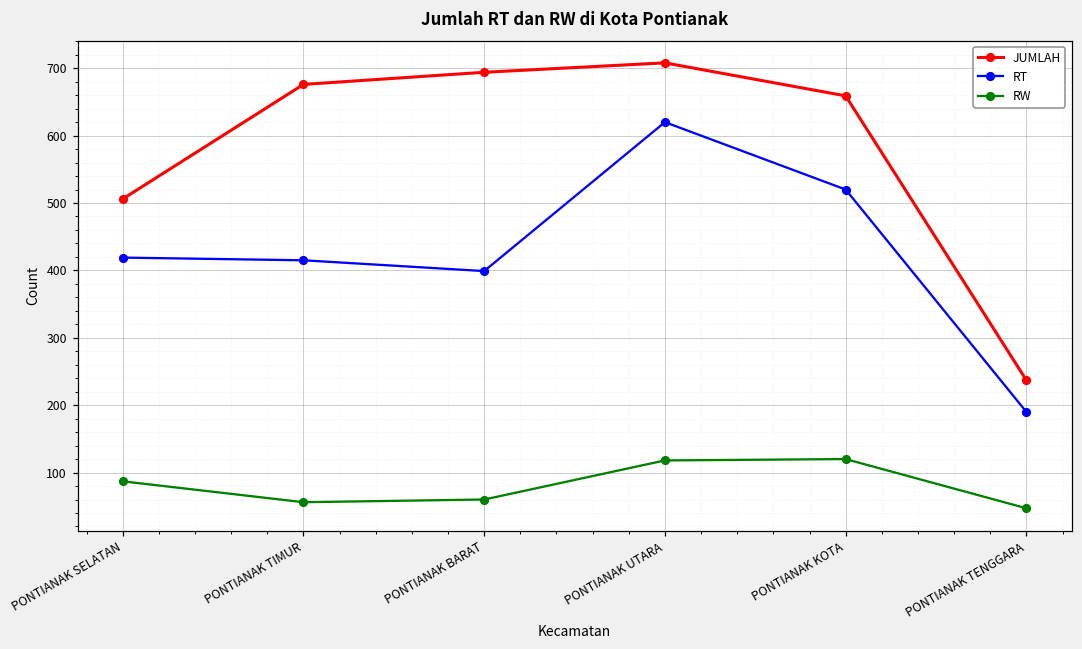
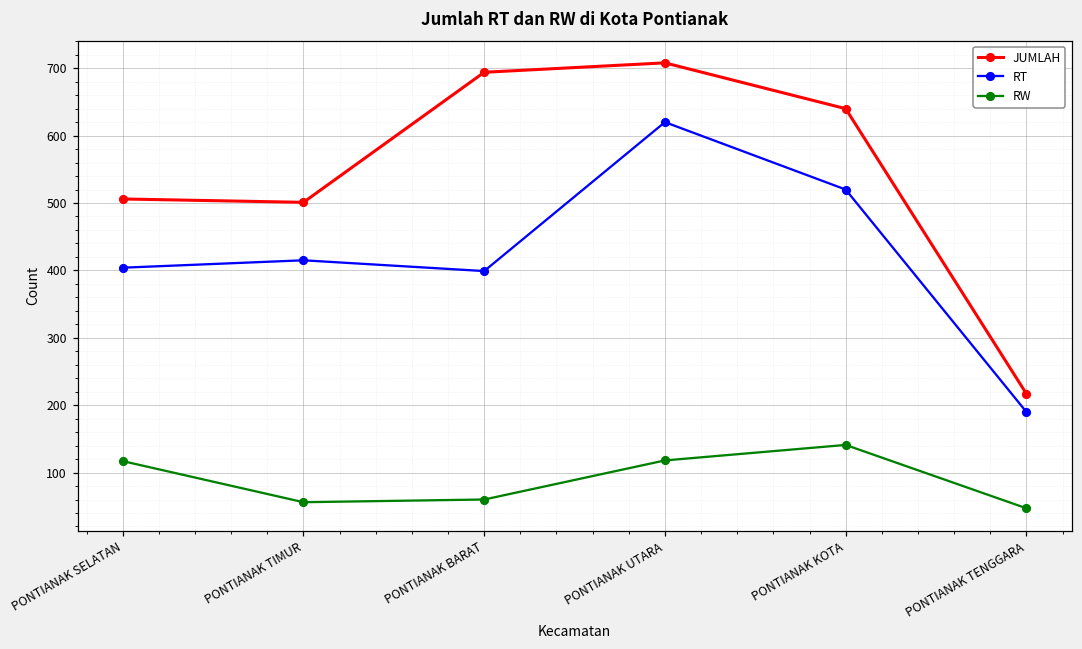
RT, PONTIANAK SELATAN: 420 -> 400
RW, PONTIANAK SELATAN: 90 -> 120
JUMLAH, PONTIANAK TIMUR: 680 -> 500
JUMLAH, PONTIANAK KOTA: 660 -> 640
RW, PONTIANAK KOTA: 120 -> 140
JUMLAH, PONTIANAK TENGGARA: 240 -> 220
